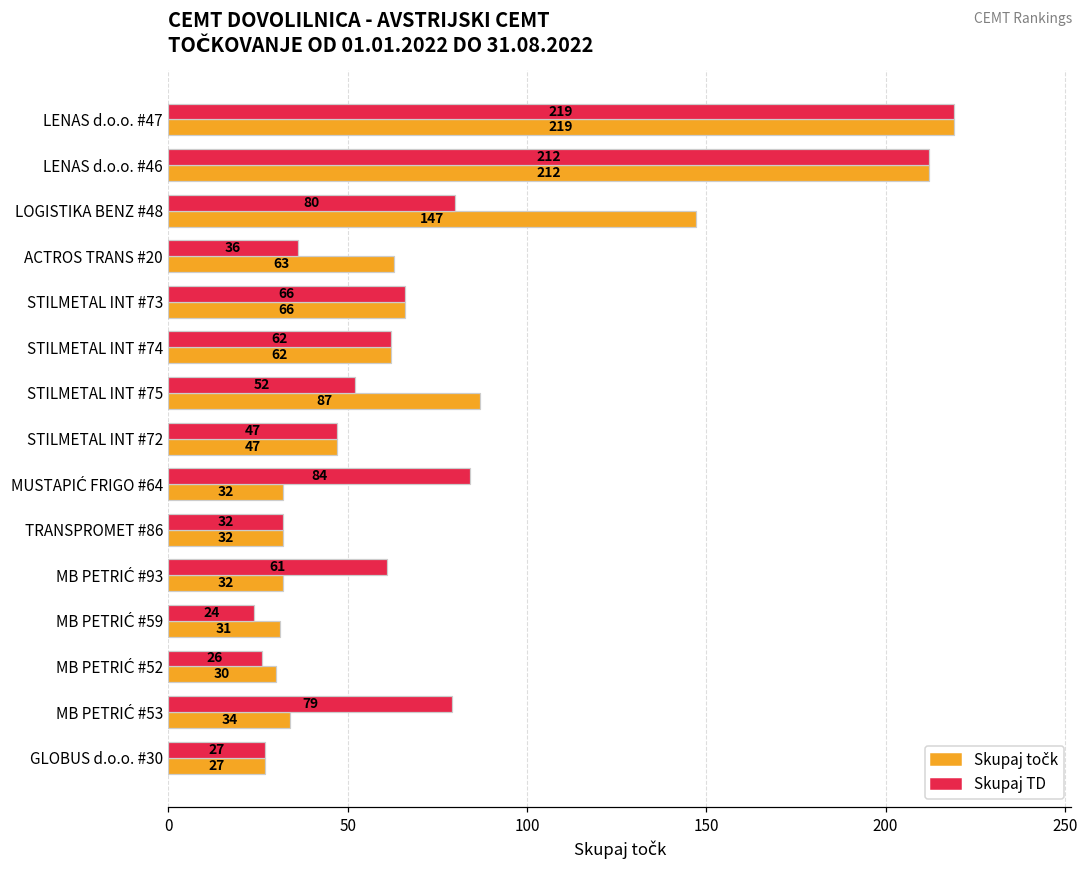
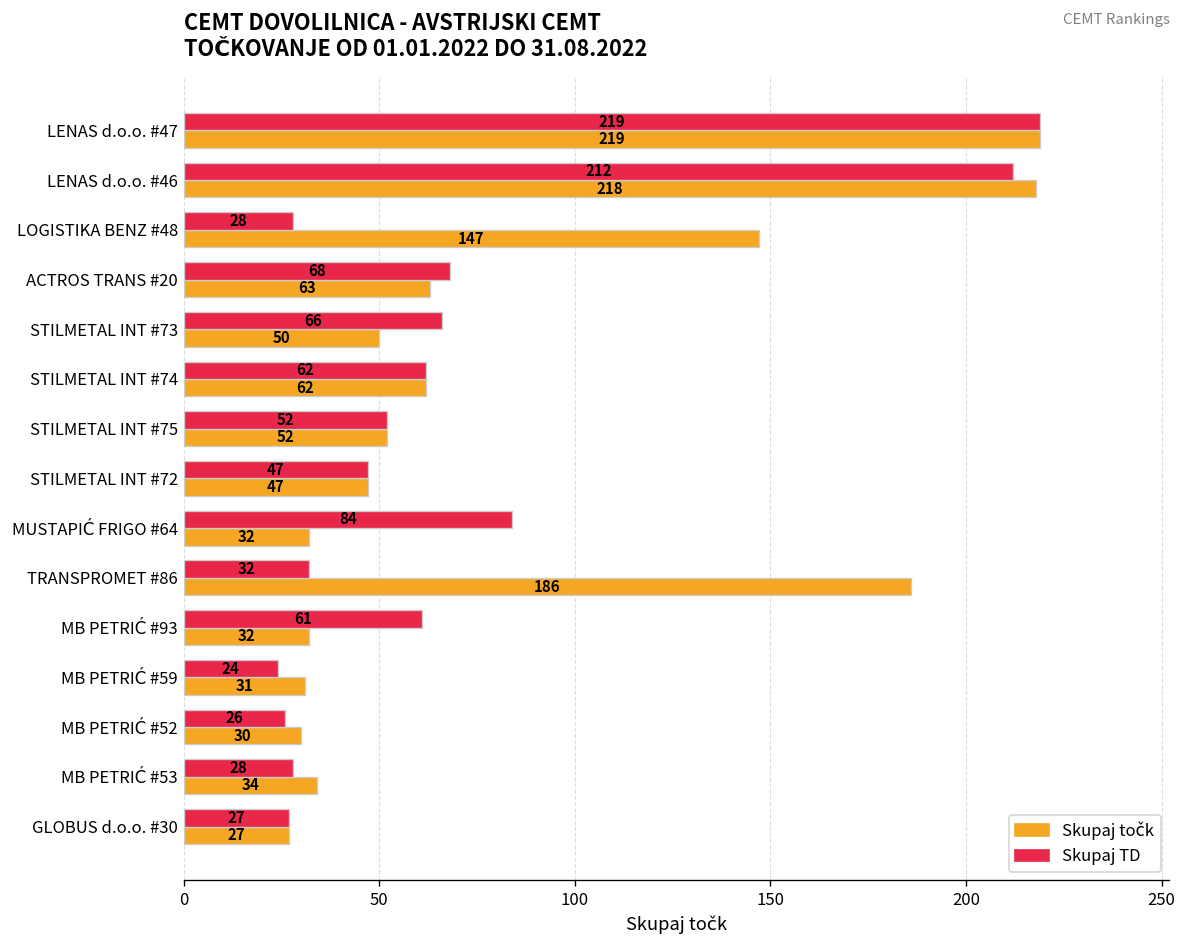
Skupaj točk, LENAS d.o.o. #46: 212 -> 218
Skupaj TD, LOGISTIKA BENZ #48: 80 -> 28
Skupaj TD, ACTROS TRANS #20: 36 -> 68
Skupaj točk, STILMETAL INT #73: 66 -> 50
Skupaj točk, STILMETAL INT #75: 87 -> 52
Skupaj točk, TRANSPROMET #86: 32 -> 186
Skupaj TD, MB PETRIĆ #53: 79 -> 28
